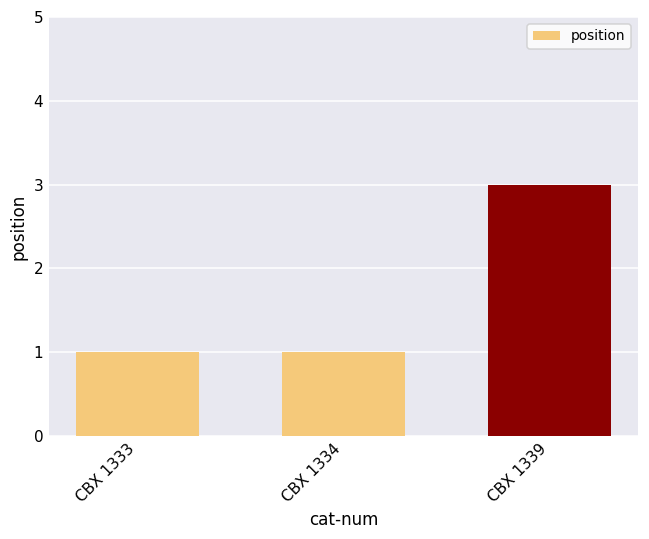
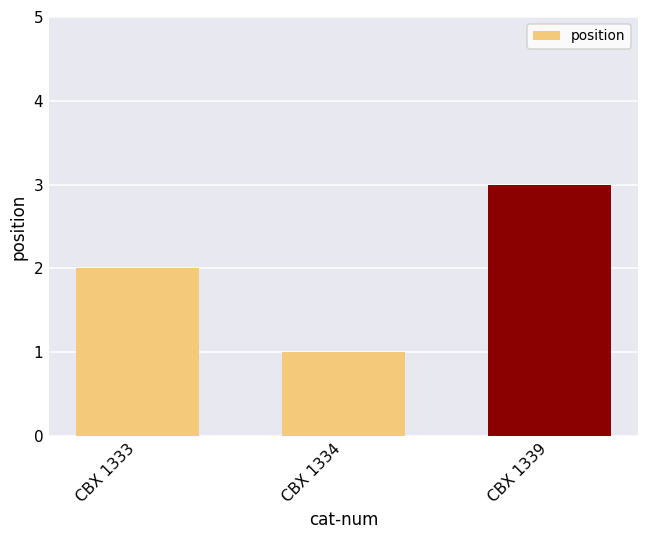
CBX 1333: 1 -> 2
